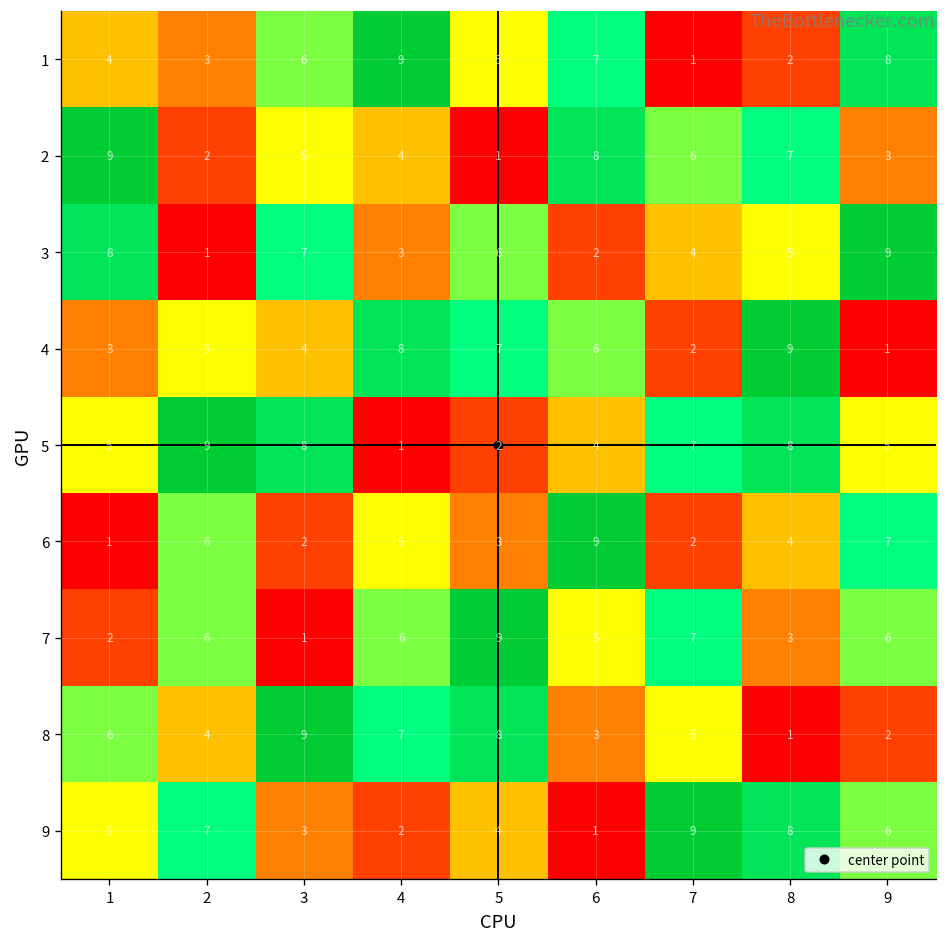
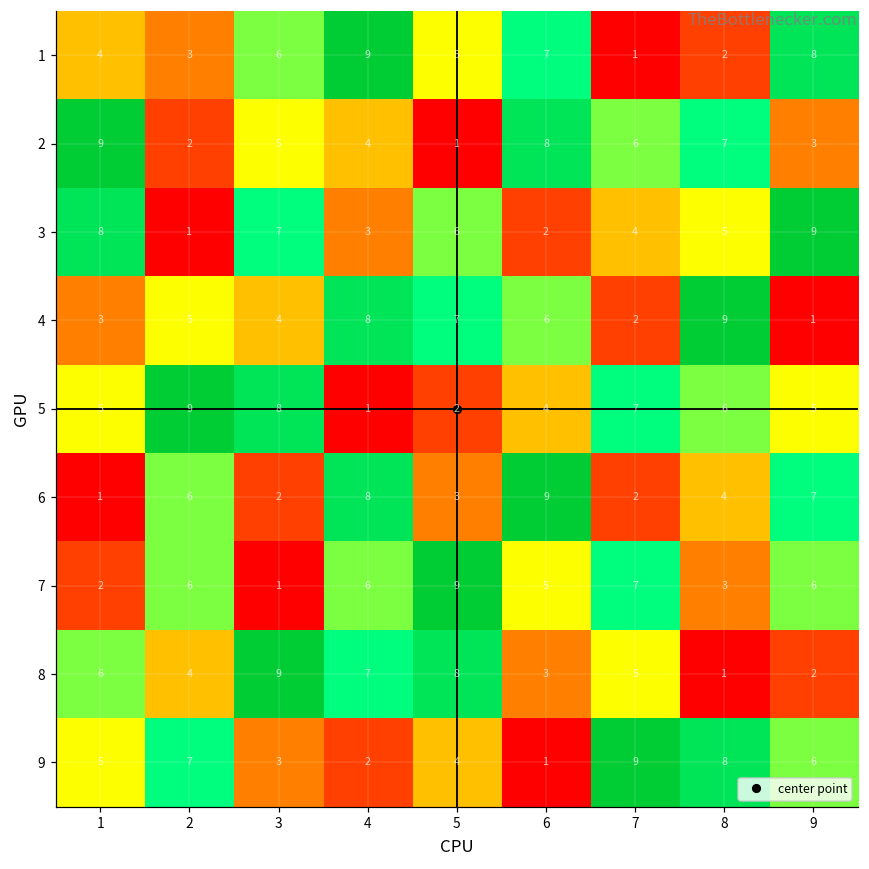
5, 8: 8 -> 6
6, 4: 5 -> 8
